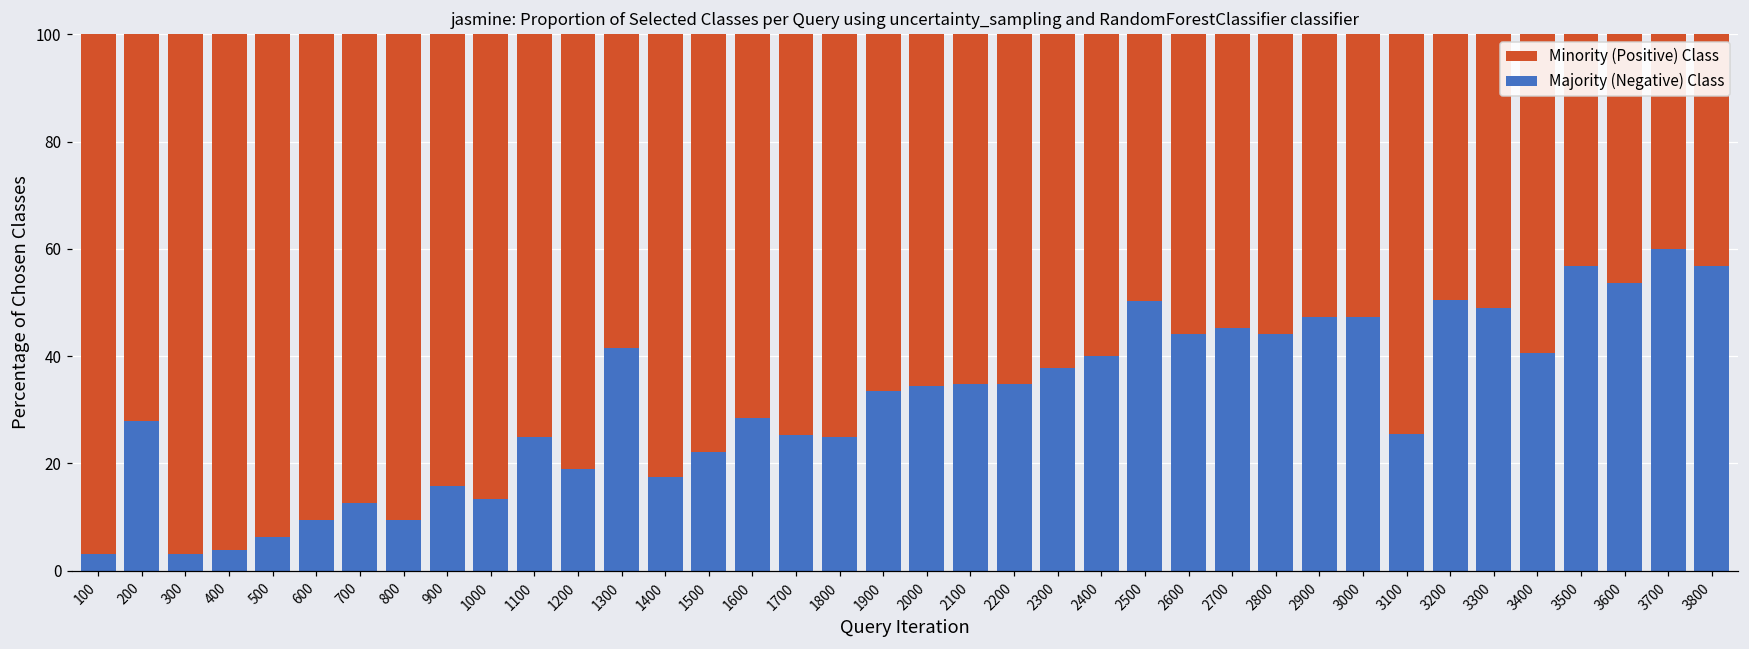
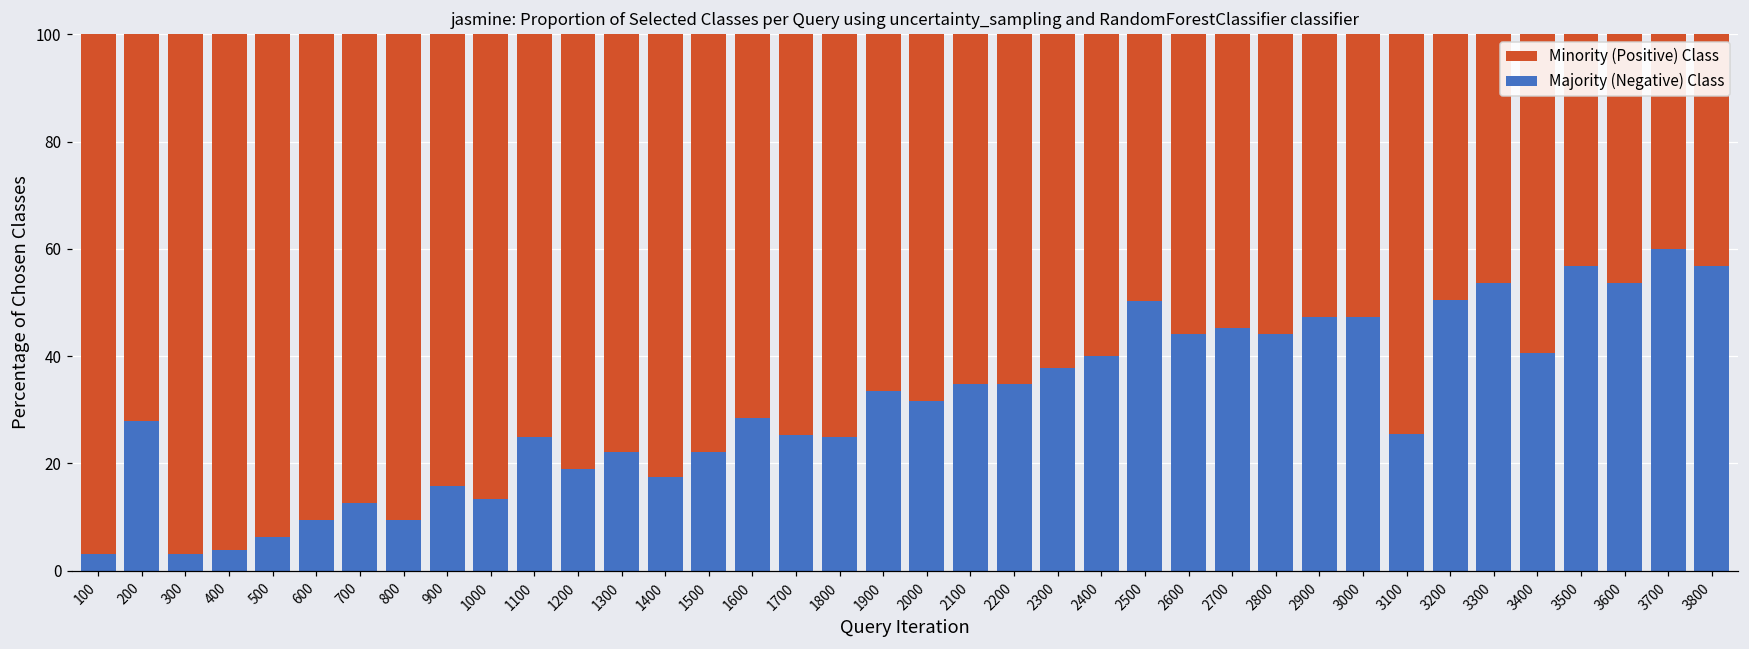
Majority (Negative) Class, 1300: 41 -> 22
Majority (Negative) Class, 2000: 34 -> 32
Majority (Negative) Class, 3300: 49 -> 54
